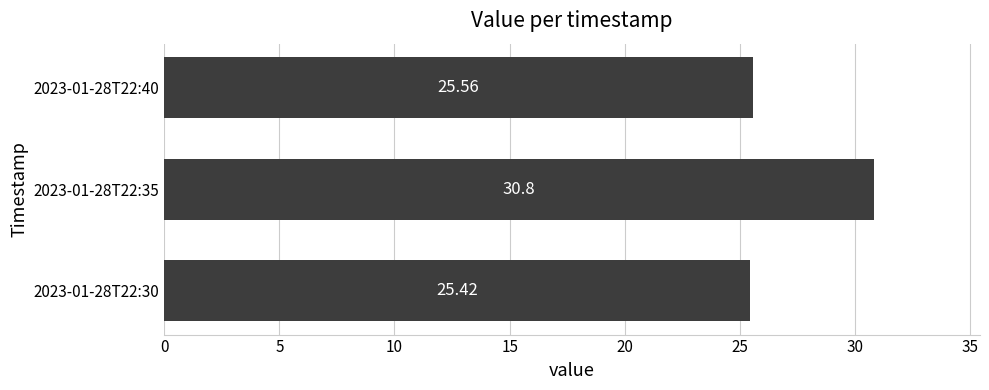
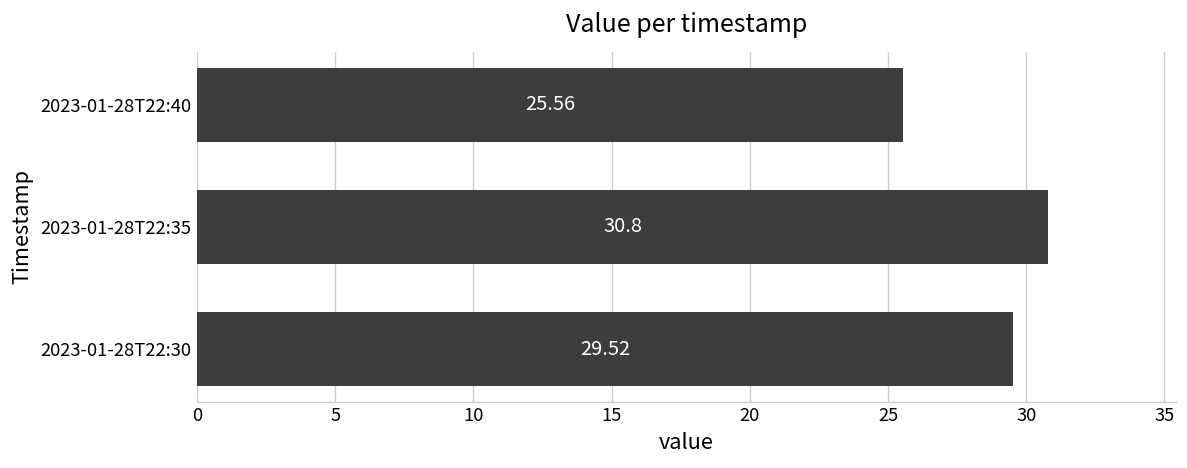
2023-01-28T22:30: 25.42 -> 29.52
